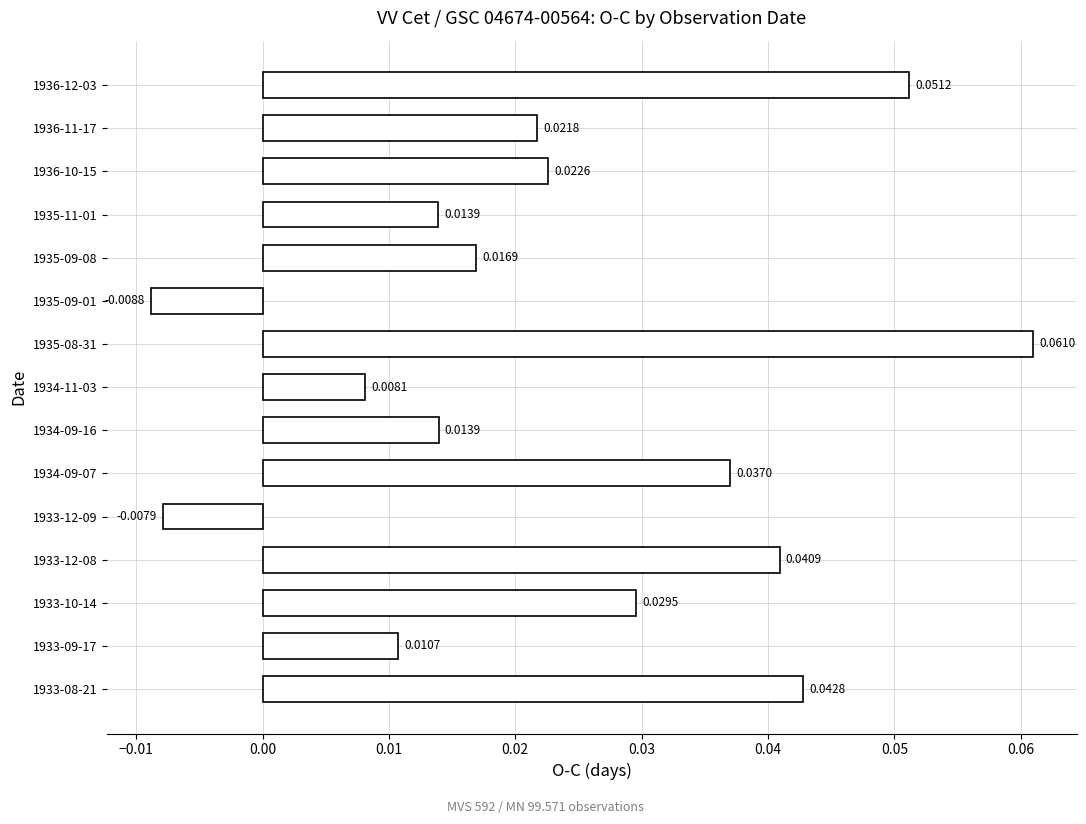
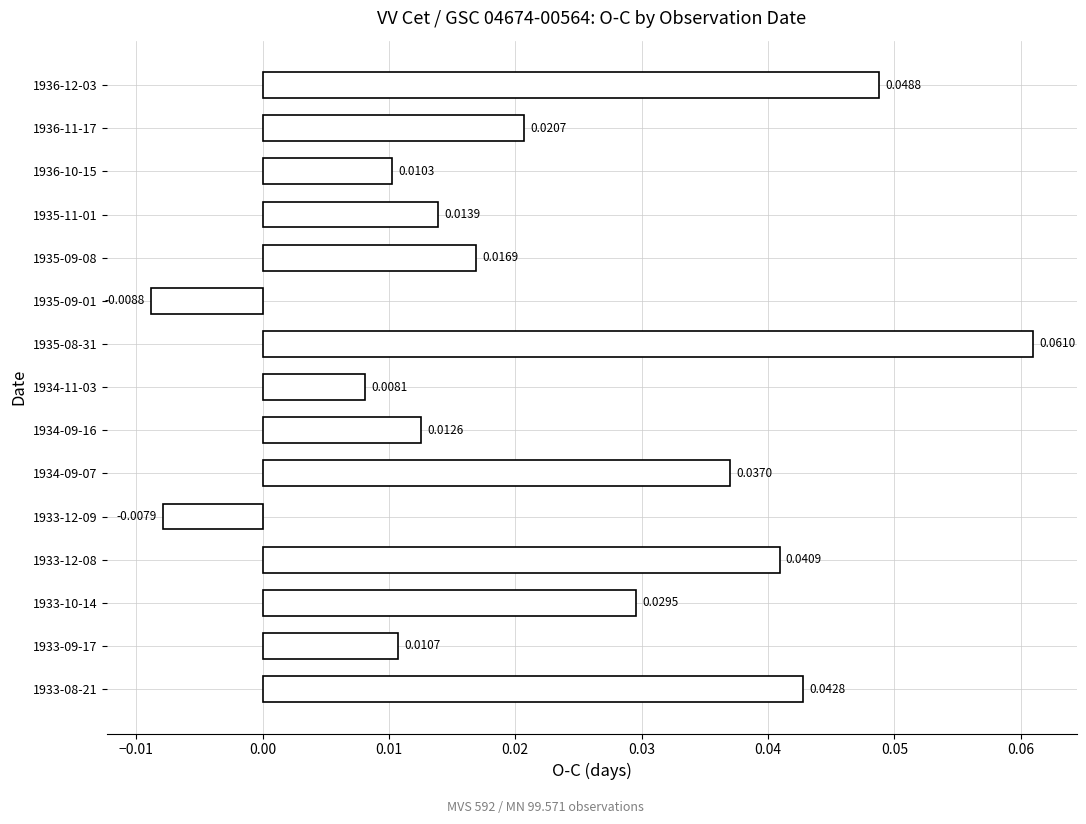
1936-12-03: 0.0512 -> 0.0488
1936-11-17: 0.0218 -> 0.0207
1936-10-15: 0.0226 -> 0.0103
1934-09-16: 0.0139 -> 0.0126
